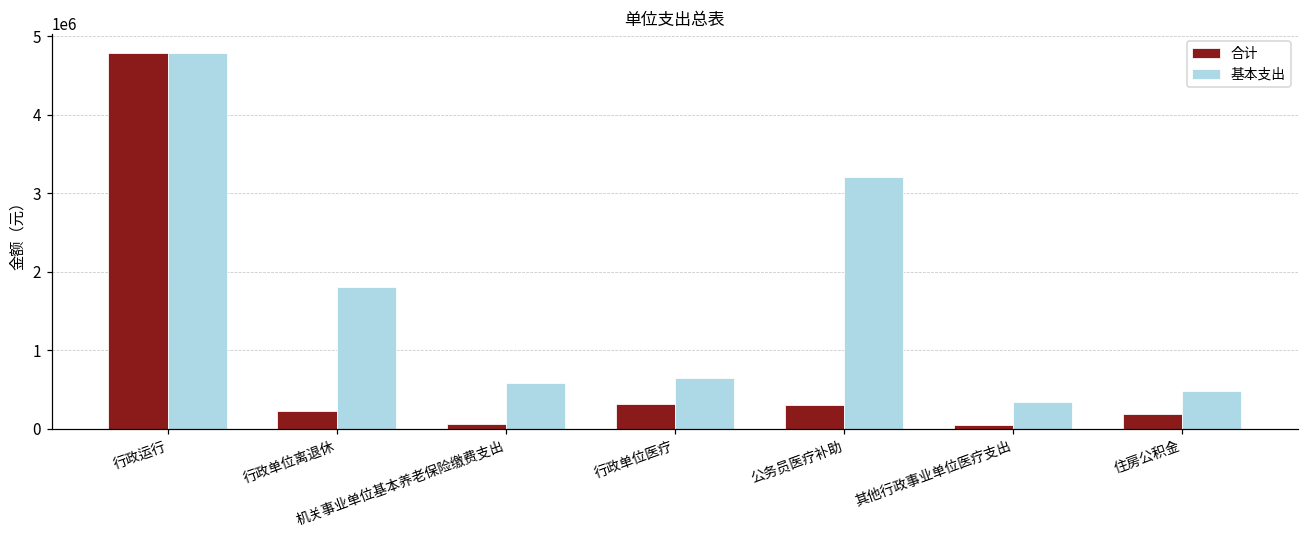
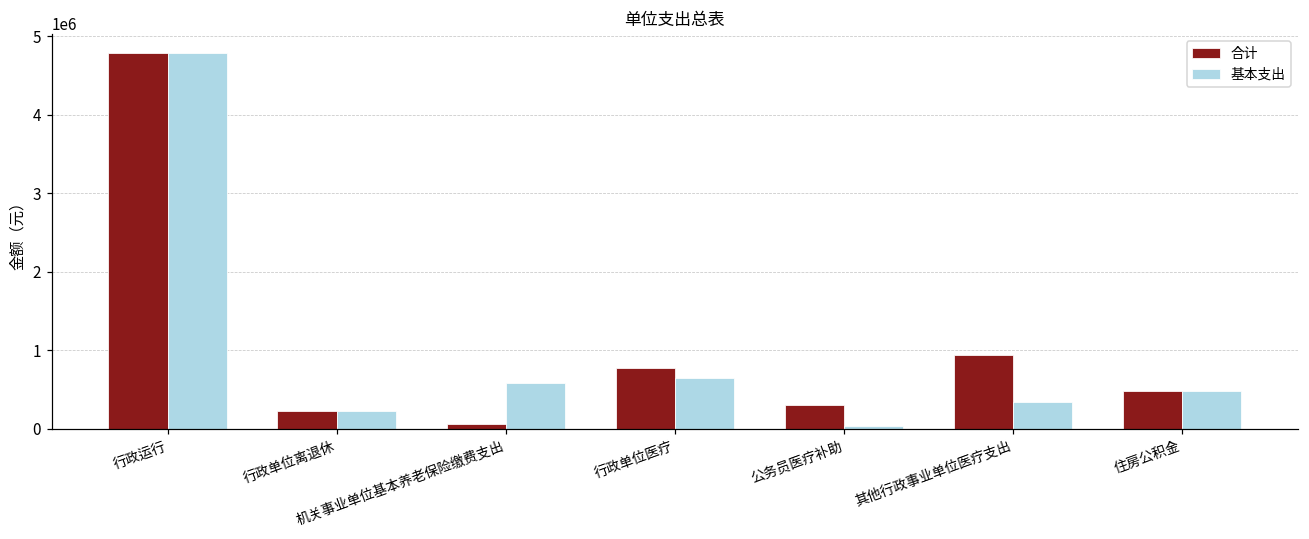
基本支出, 行政单位离退休: 1800000 -> 200000
合计, 行政单位医疗: 300000 -> 800000
基本支出, 公务员医疗补助: 3200000 -> 0
合计, 其他行政事业单位医疗支出: 0 -> 900000
合计, 住房公积金: 200000 -> 500000
